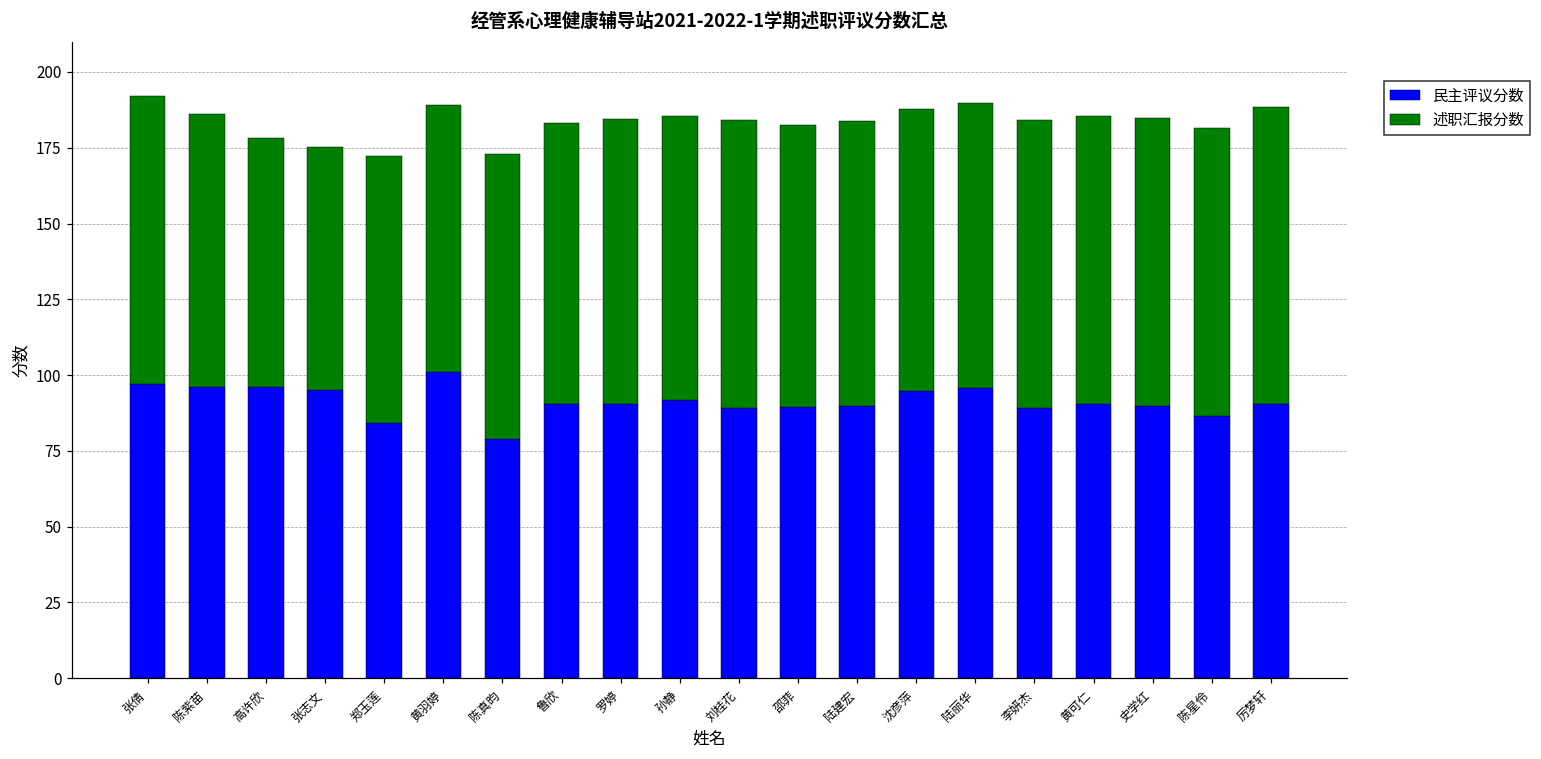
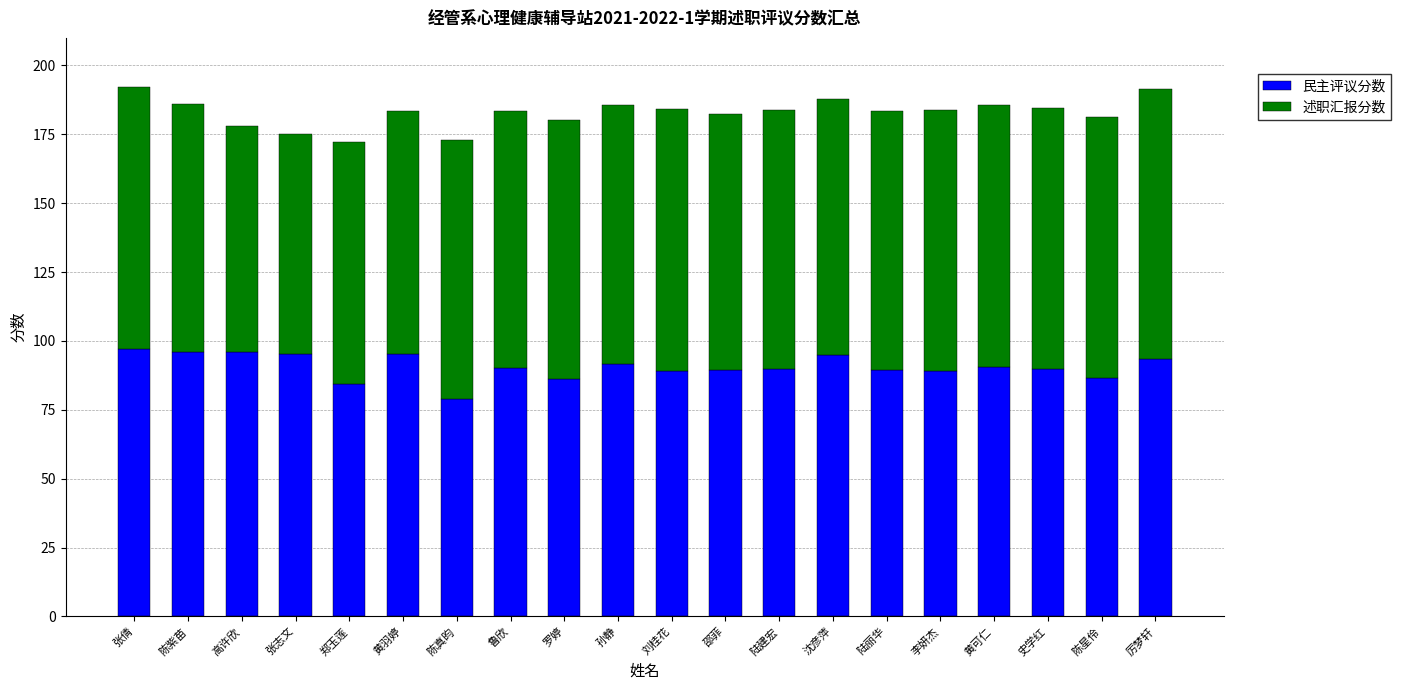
民主评议分数, 黄羽婷: 101 -> 95
民主评议分数, 罗婷: 91 -> 86
民主评议分数, 陆丽华: 96 -> 89
民主评议分数, 厉梦轩: 91 -> 94
